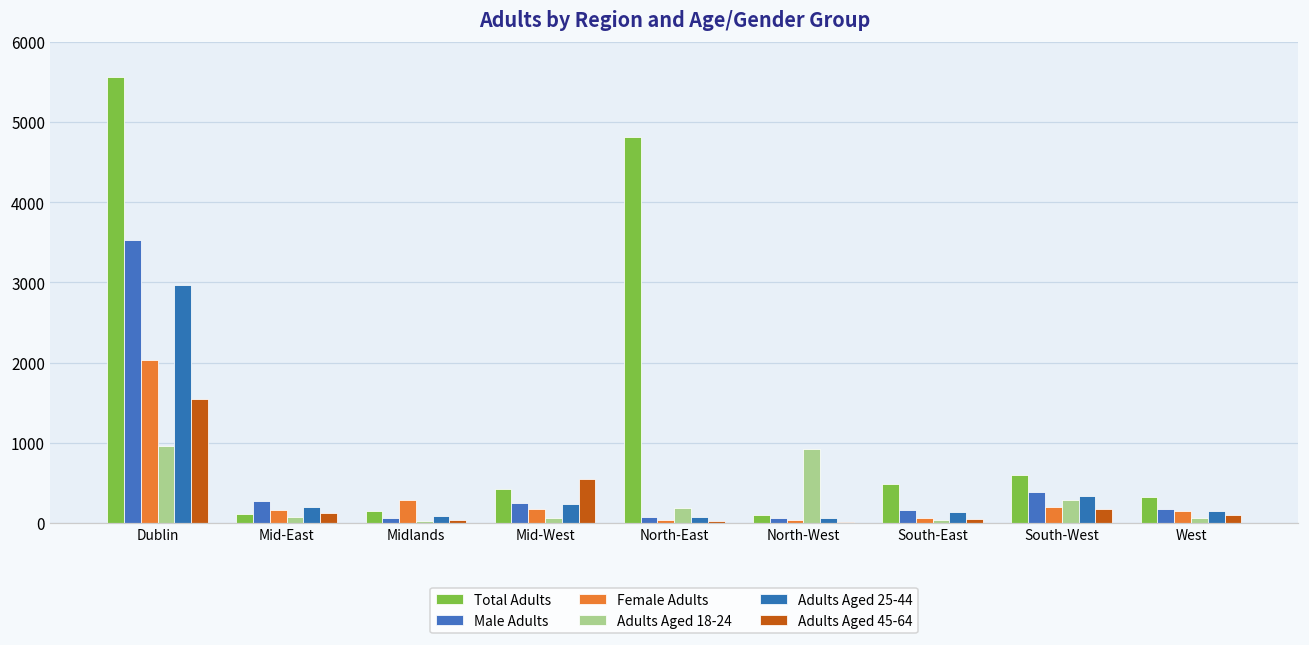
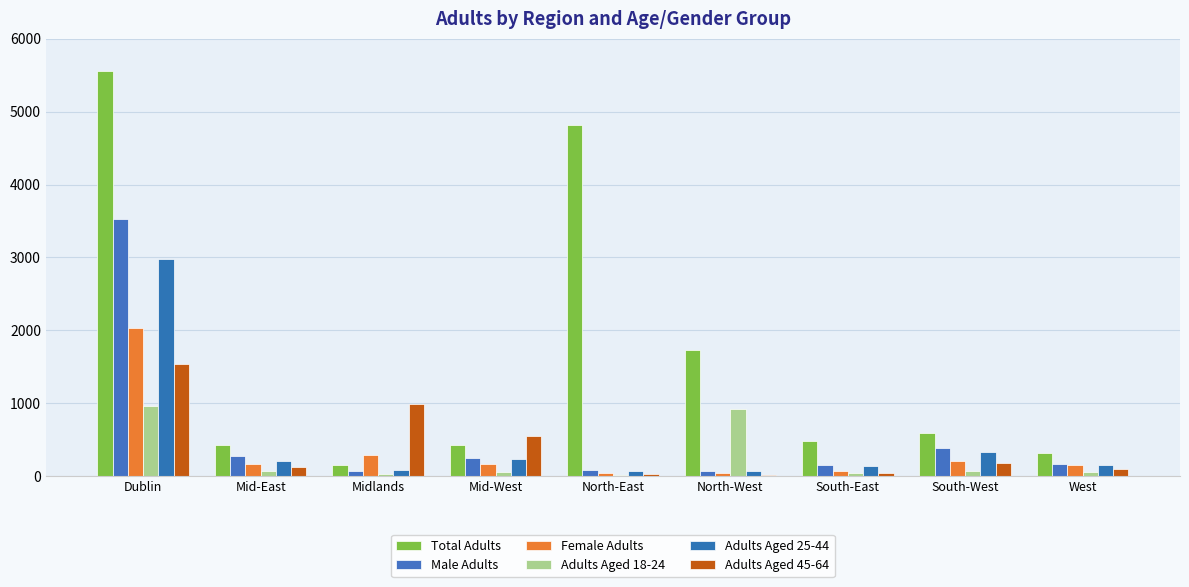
Total Adults, Mid-East: 100 -> 400
Adults Aged 45-64, Midlands: 0 -> 1000
Adults Aged 18-24, North-East: 200 -> 0
Total Adults, North-West: 100 -> 1700
Adults Aged 18-24, South-West: 300 -> 100
